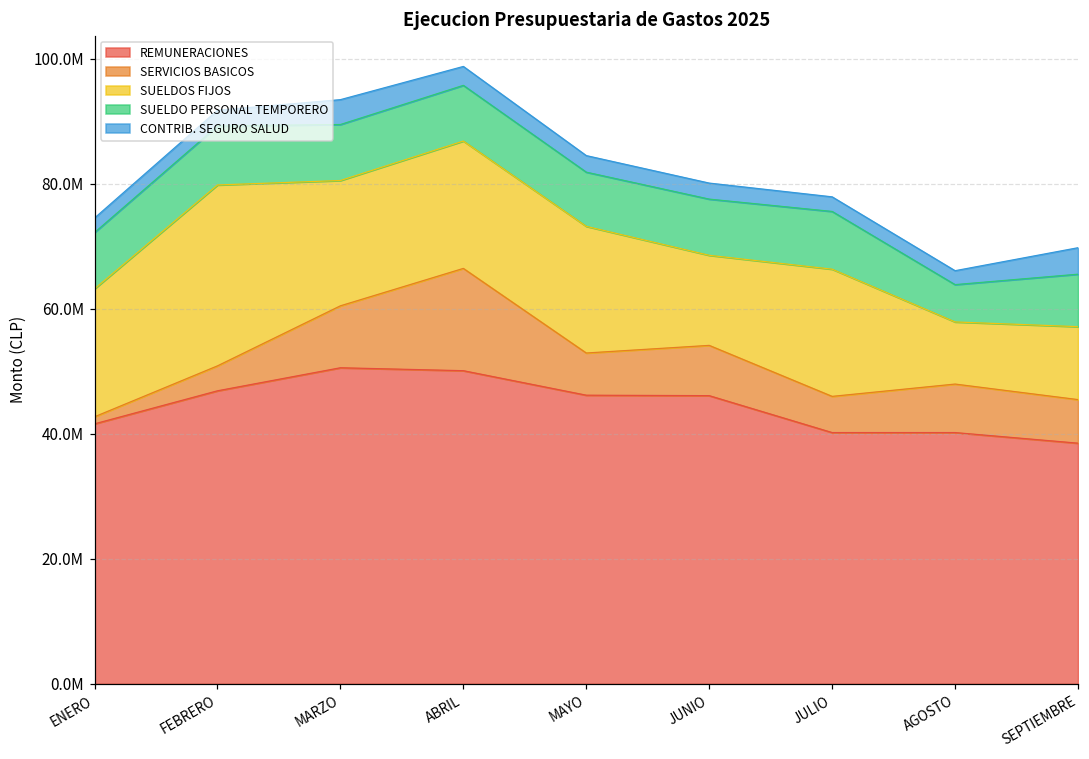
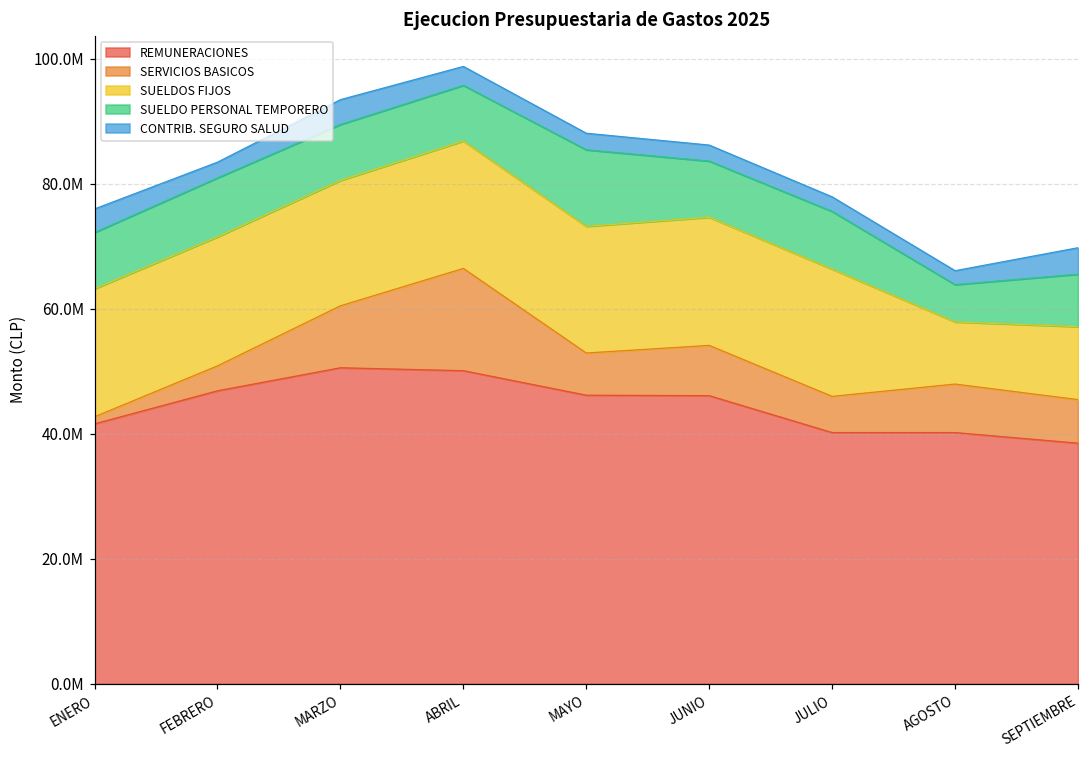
CONTRIB. SEGURO SALUD, ENERO: 2000000 -> 4000000
SUELDOS FIJOS, FEBRERO: 29000000 -> 21000000
SUELDO PERSONAL TEMPORERO, MAYO: 9000000 -> 12000000
SUELDOS FIJOS, JUNIO: 14000000 -> 20000000
